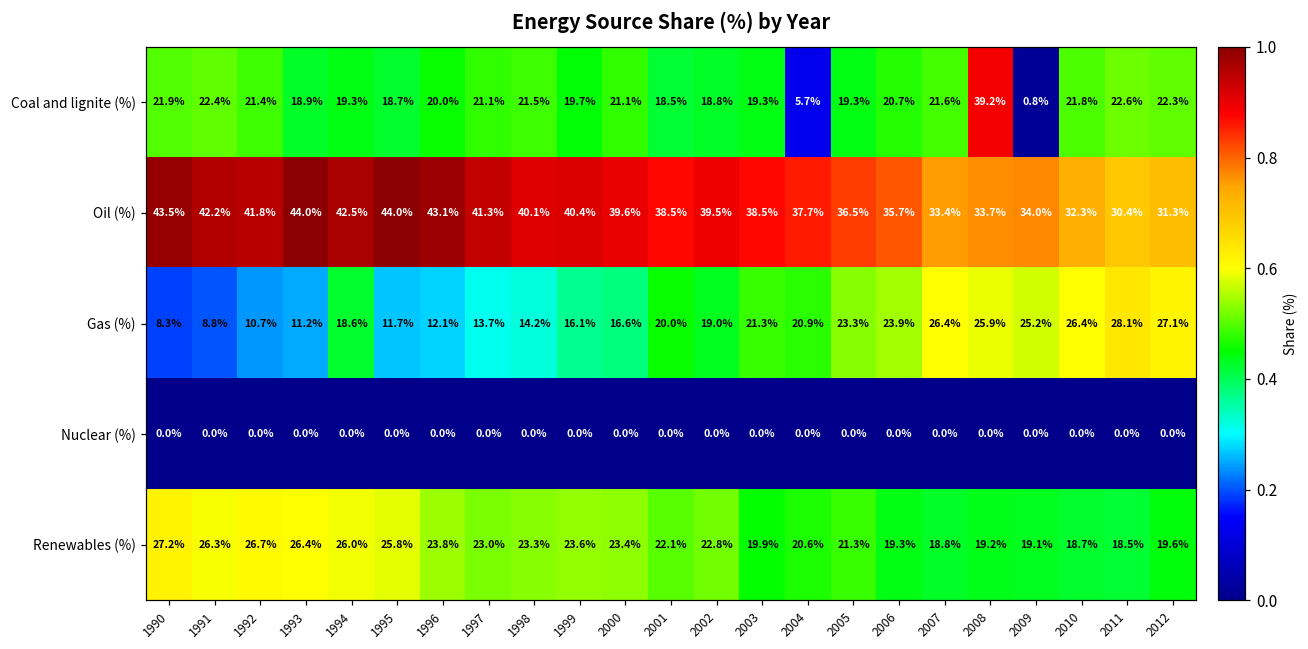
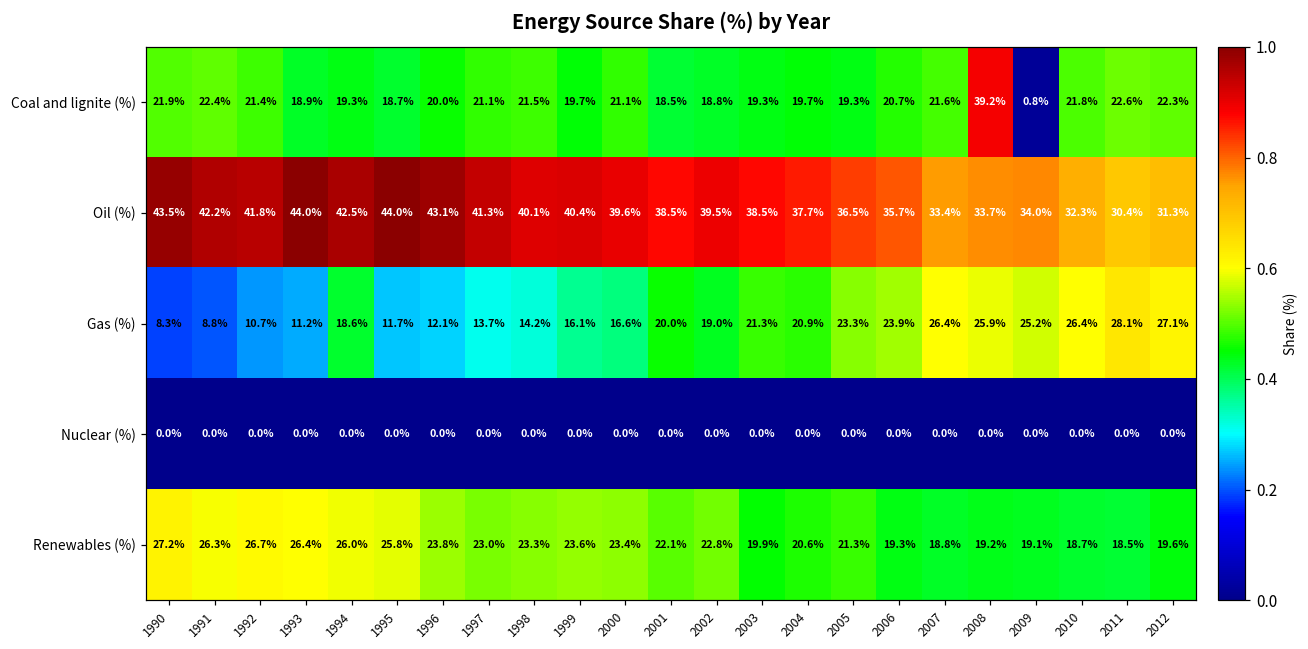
Coal and lignite (%), 2004: 5.7% -> 19.7%
